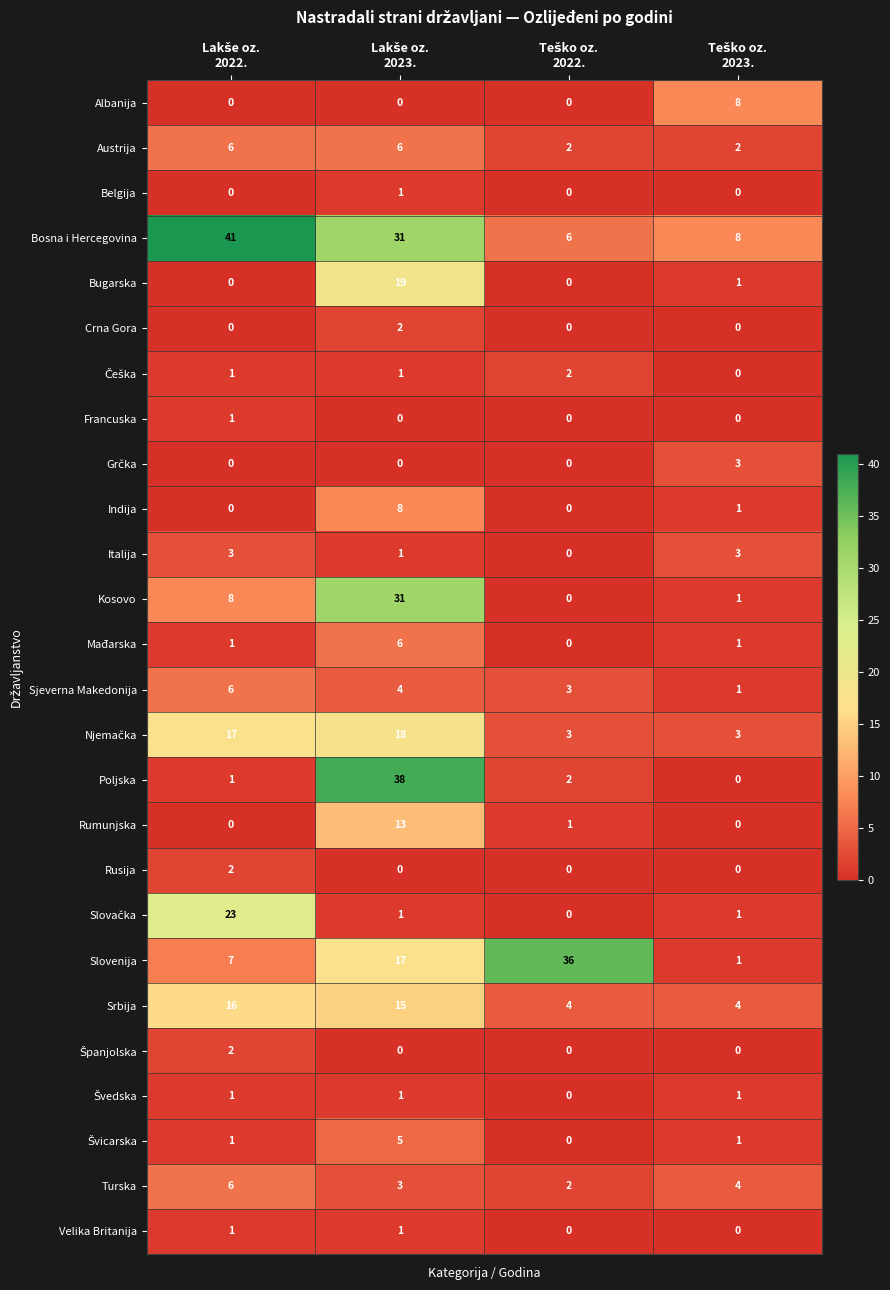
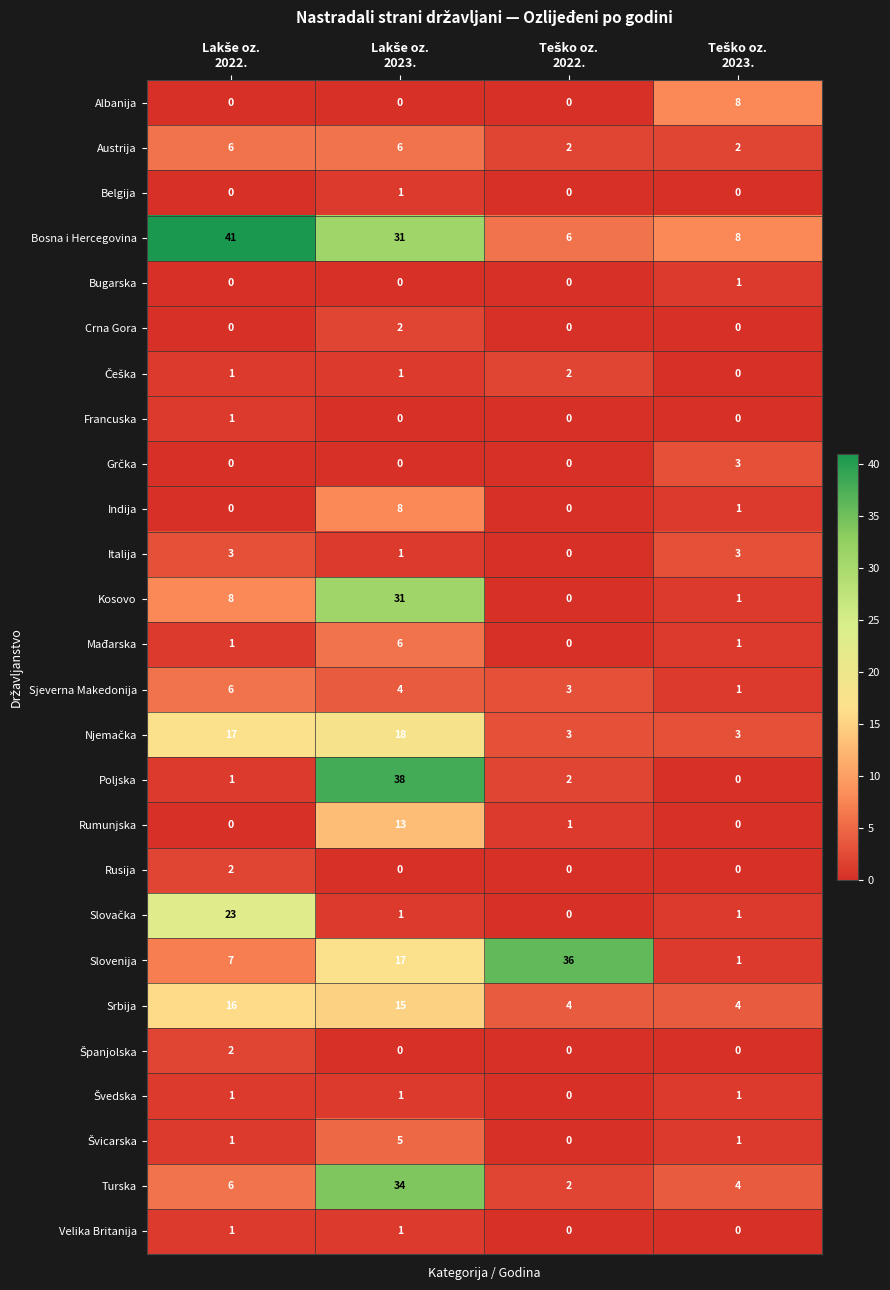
Bugarska, Lakše oz. 2023.: 19 -> 0
Turska, Lakše oz. 2023.: 3 -> 34
